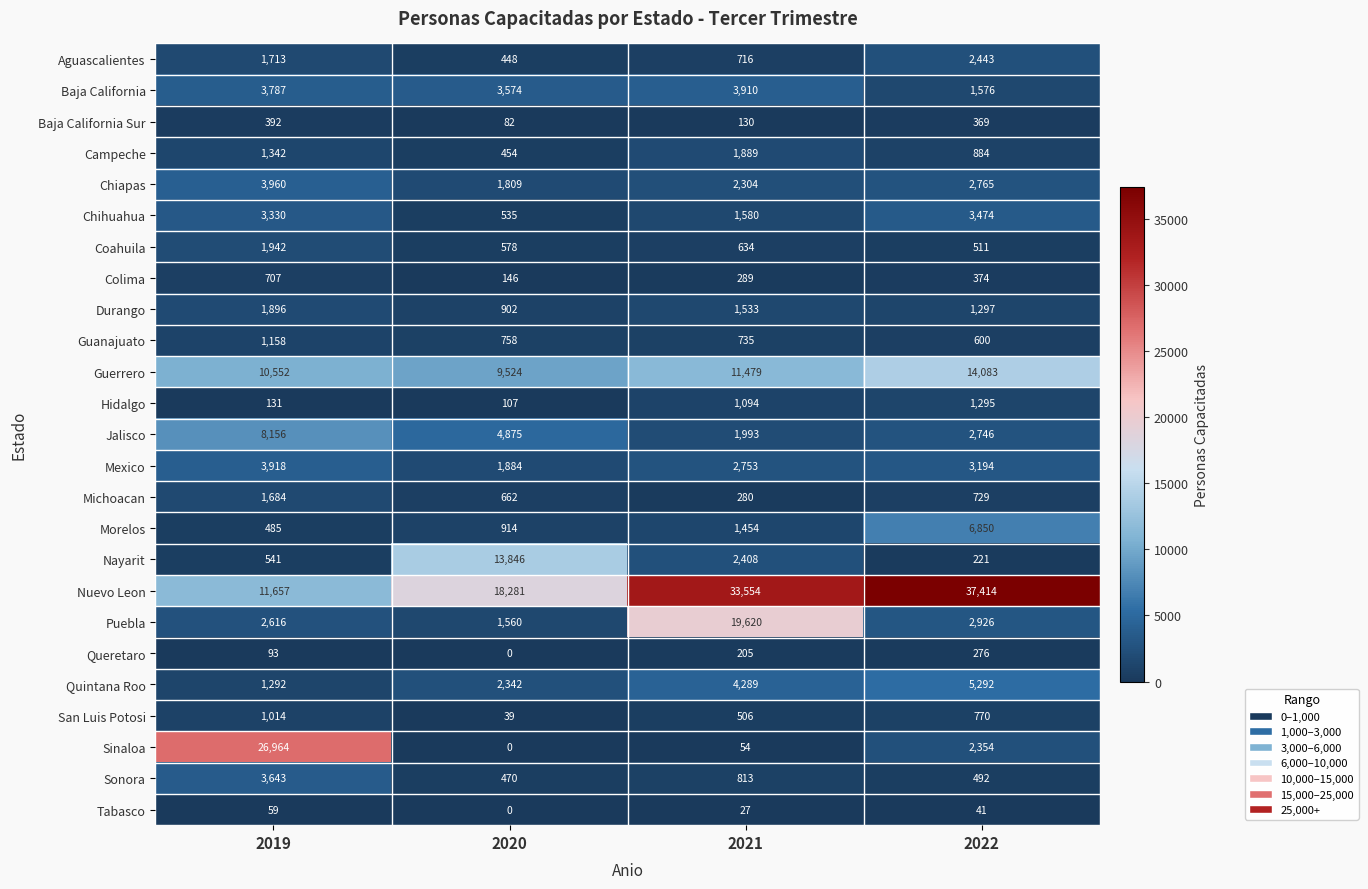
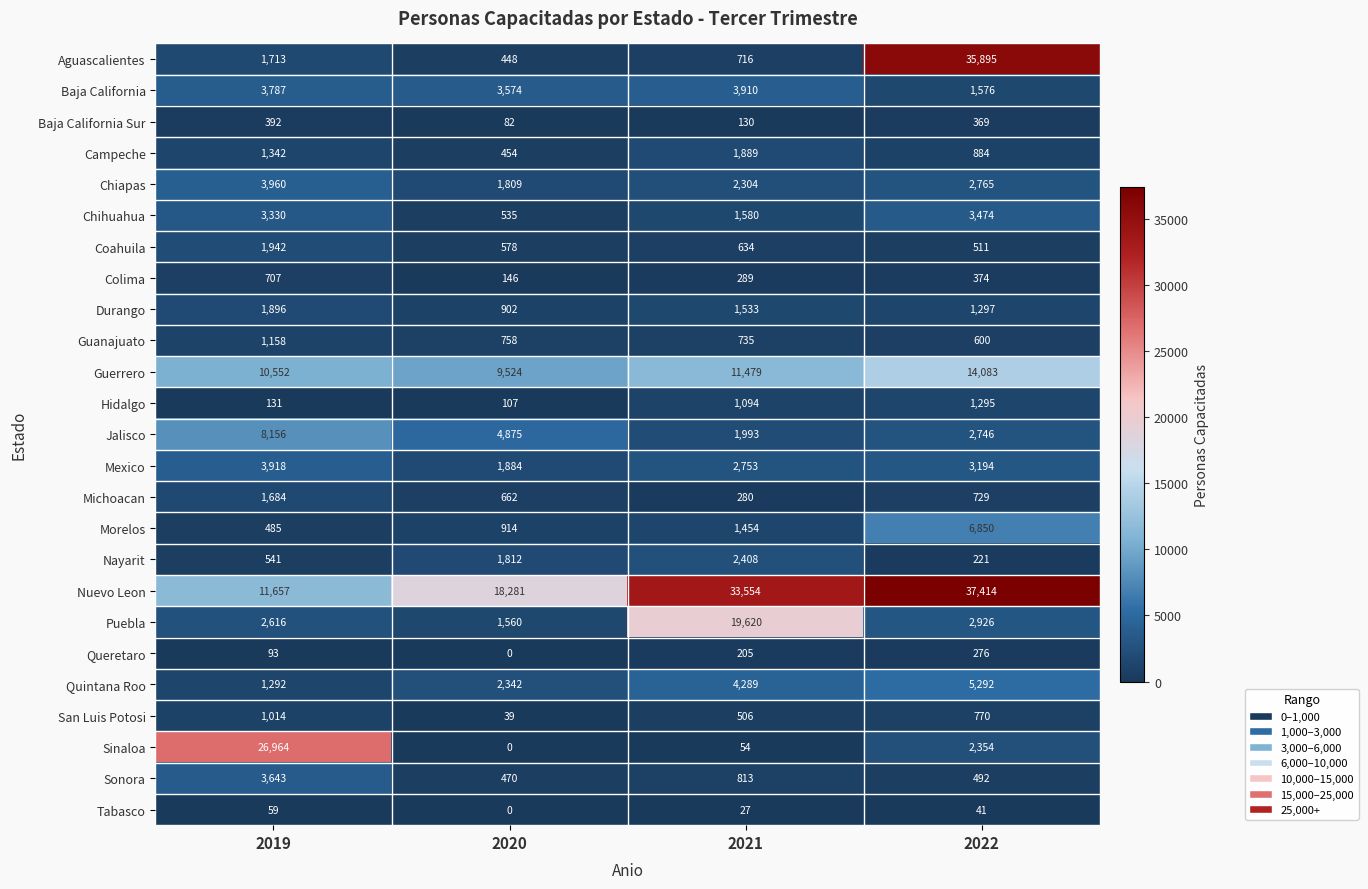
Aguascalientes, 2022: 2,443 -> 35,895
Nayarit, 2020: 13,846 -> 1,812
